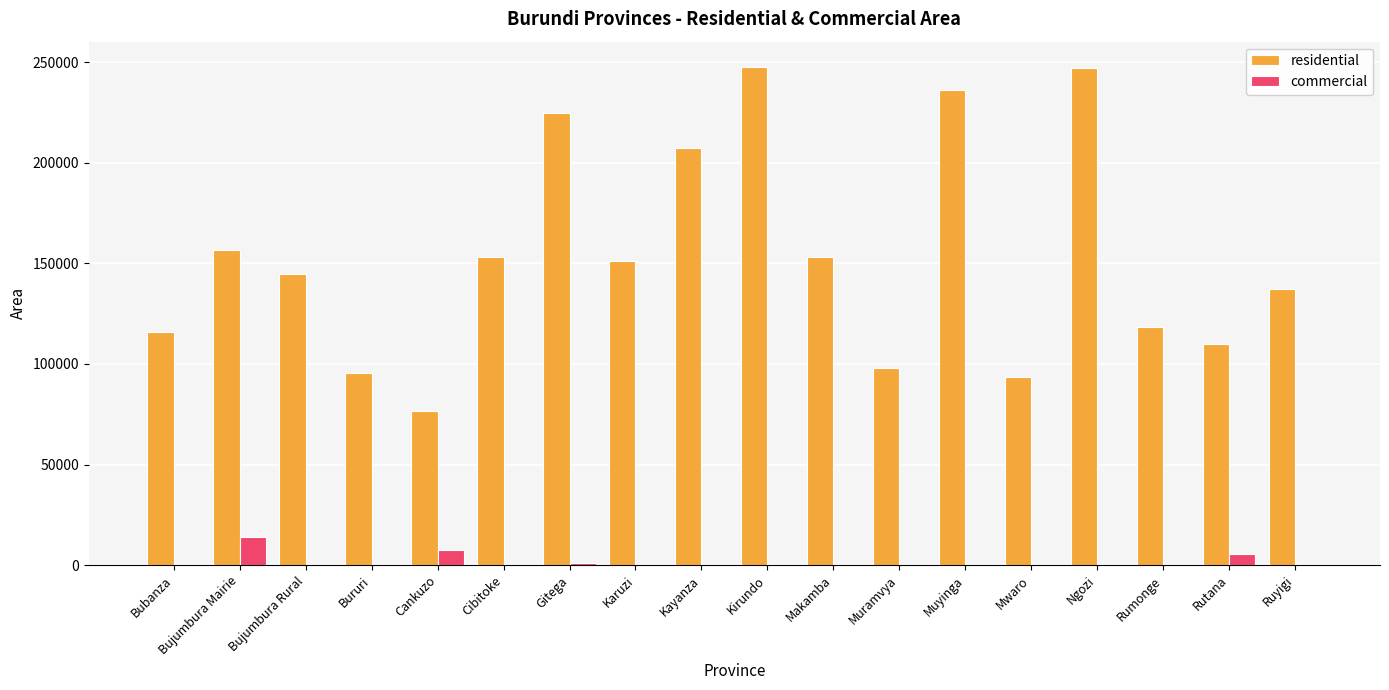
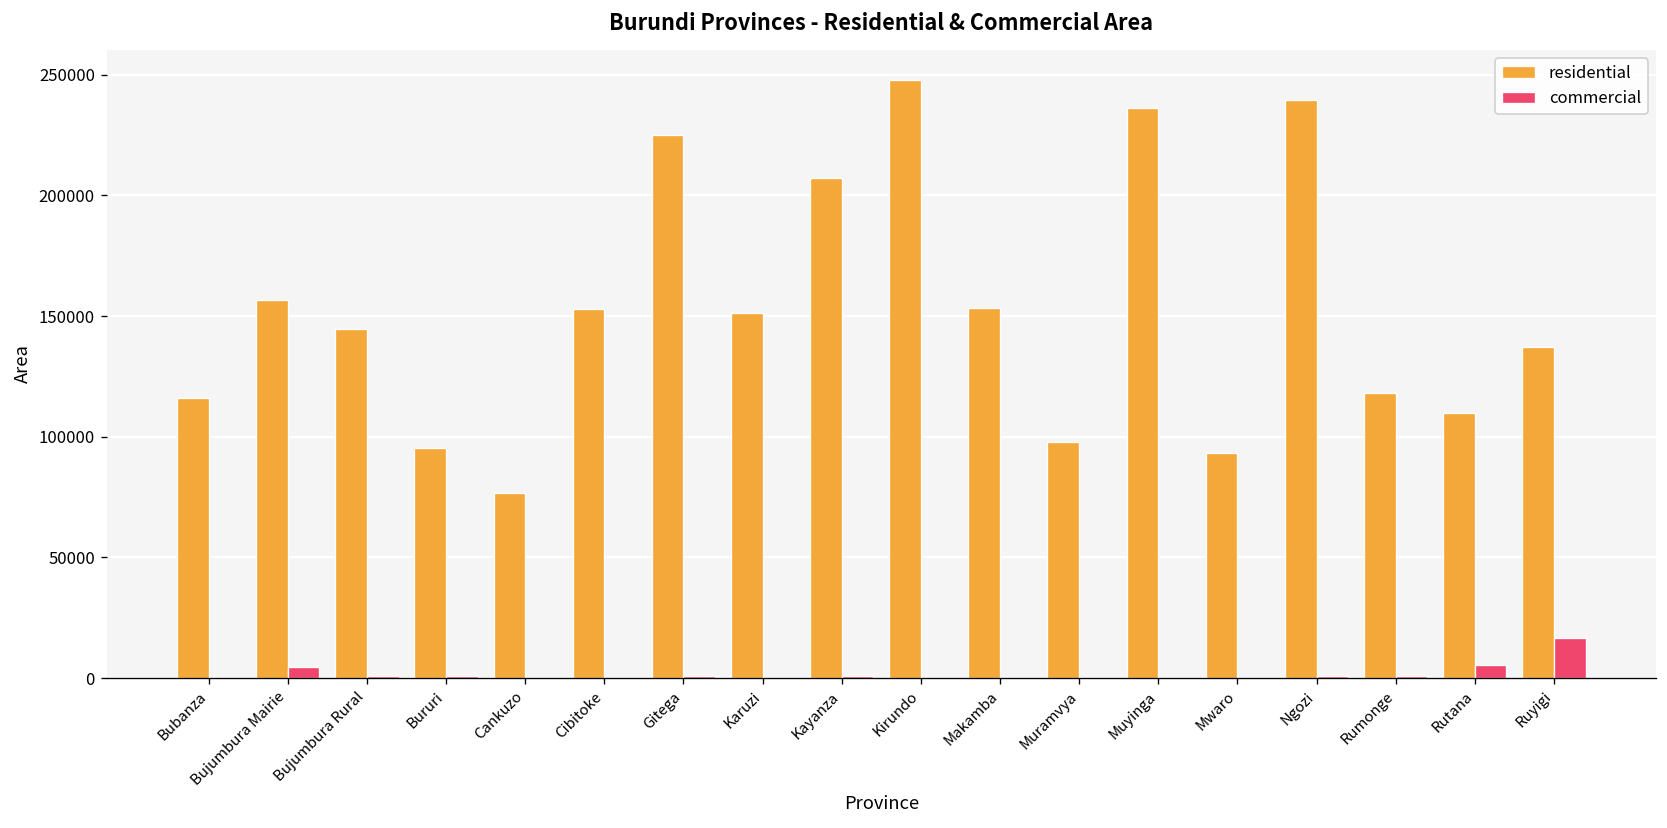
commercial, Bujumbura Mairie: 14000 -> 5000
commercial, Cankuzo: 7000 -> 0
residential, Ngozi: 247000 -> 239000
commercial, Ruyigi: 0 -> 17000
